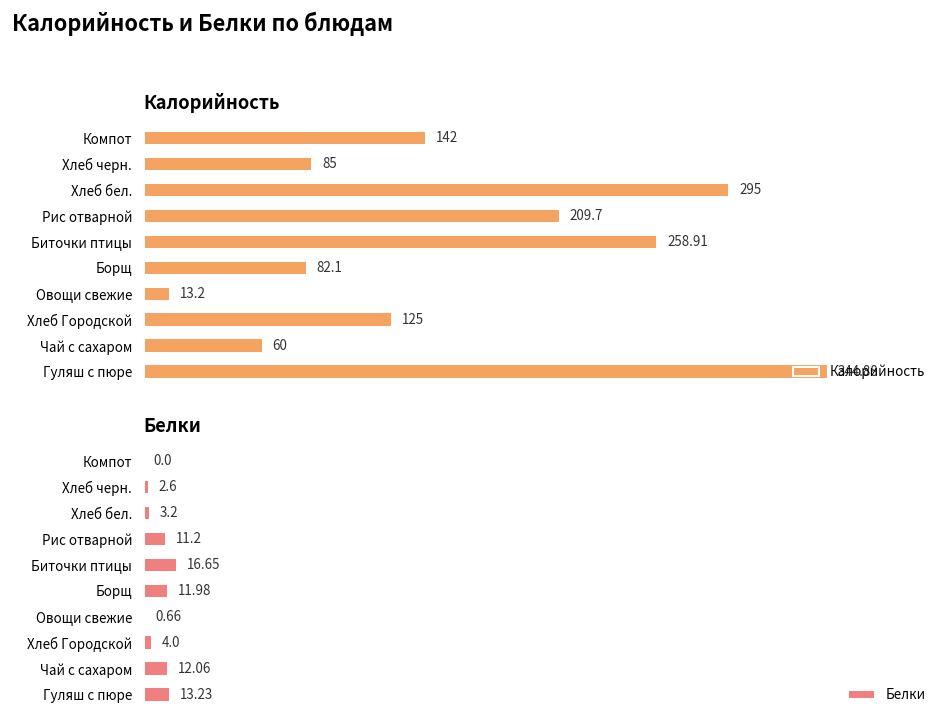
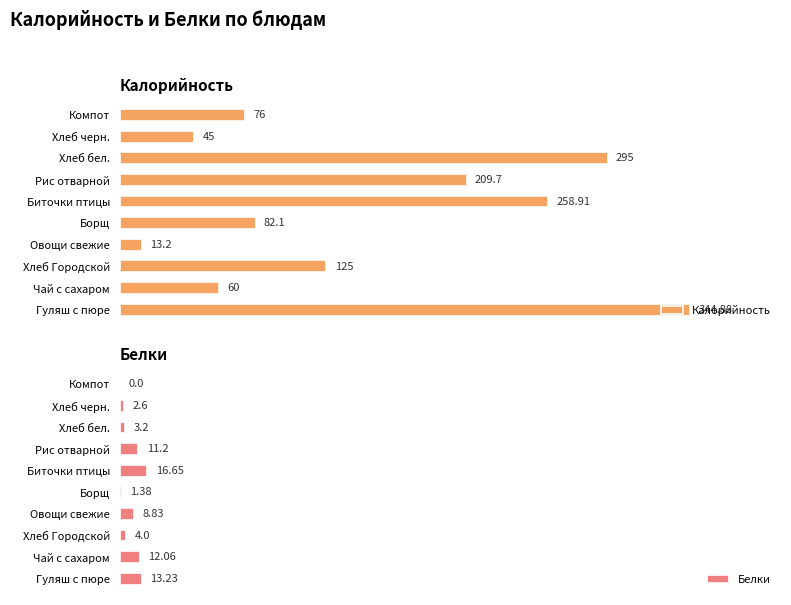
Калорийность, Компот: 142 -> 76
Калорийность, Хлеб черн.: 85 -> 45
Белки, Борщ: 11.98 -> 1.38
Белки, Овощи свежие: 0.66 -> 8.83
